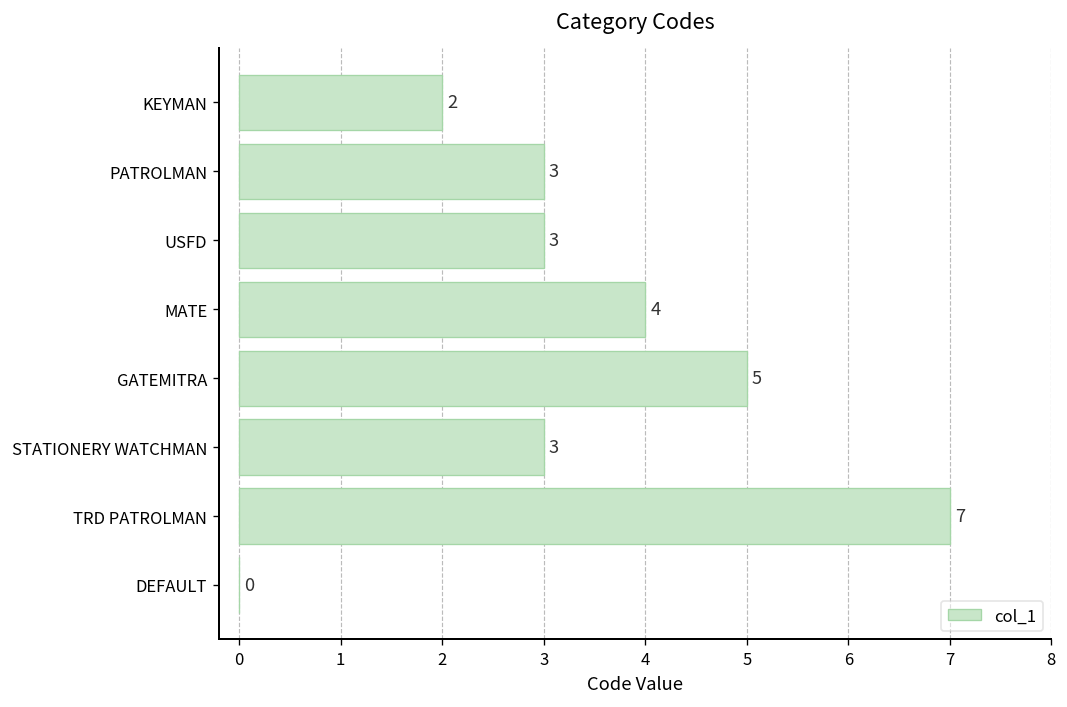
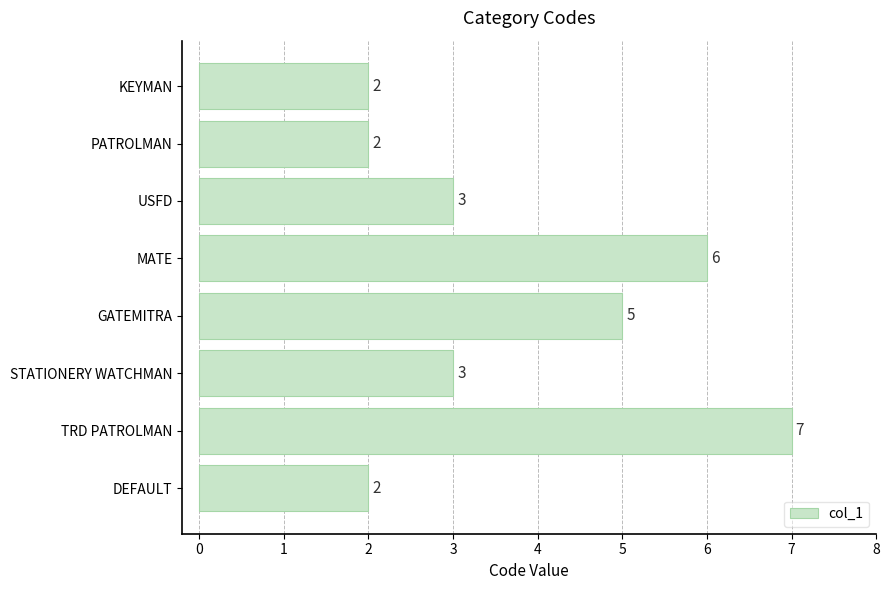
PATROLMAN: 3 -> 2
MATE: 4 -> 6
DEFAULT: 0 -> 2
